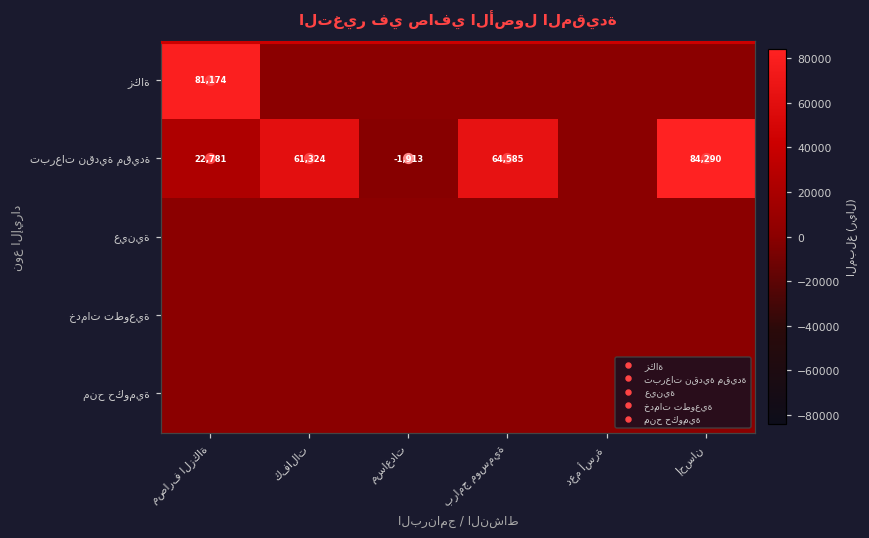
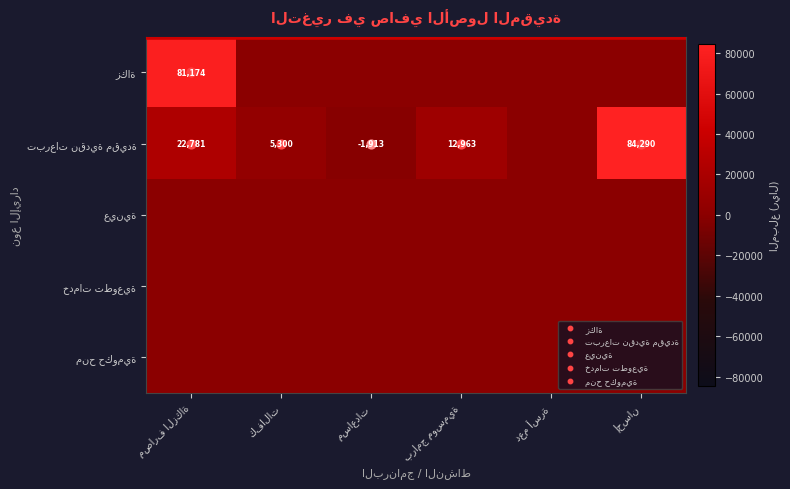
تبرعات نقدية مقيدة, كفالات: 61,324 -> 5,300
تبرعات نقدية مقيدة, برامج موسمية: 64,585 -> 12,963
